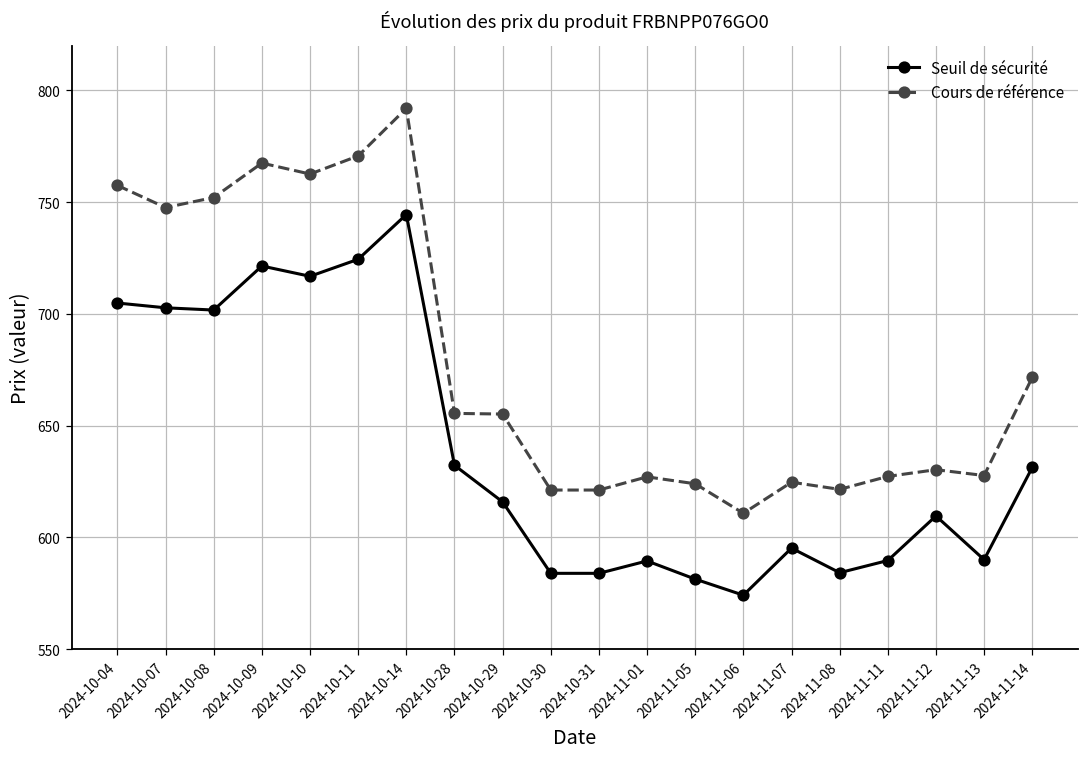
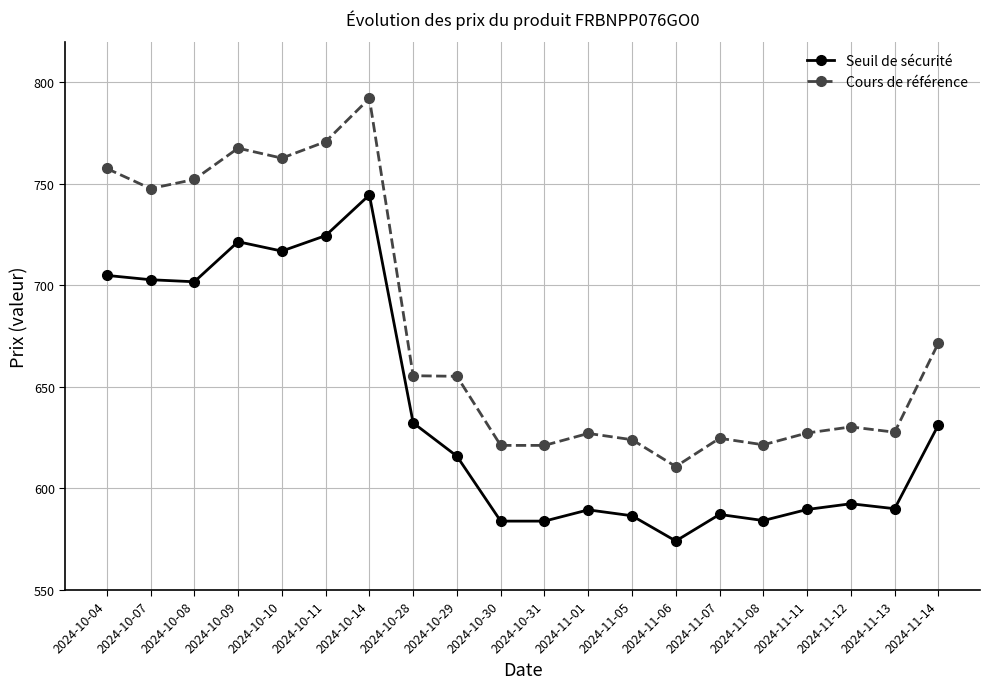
Seuil de sécurité, 2024-11-05: 581 -> 587
Seuil de sécurité, 2024-11-07: 595 -> 587
Seuil de sécurité, 2024-11-12: 610 -> 592
